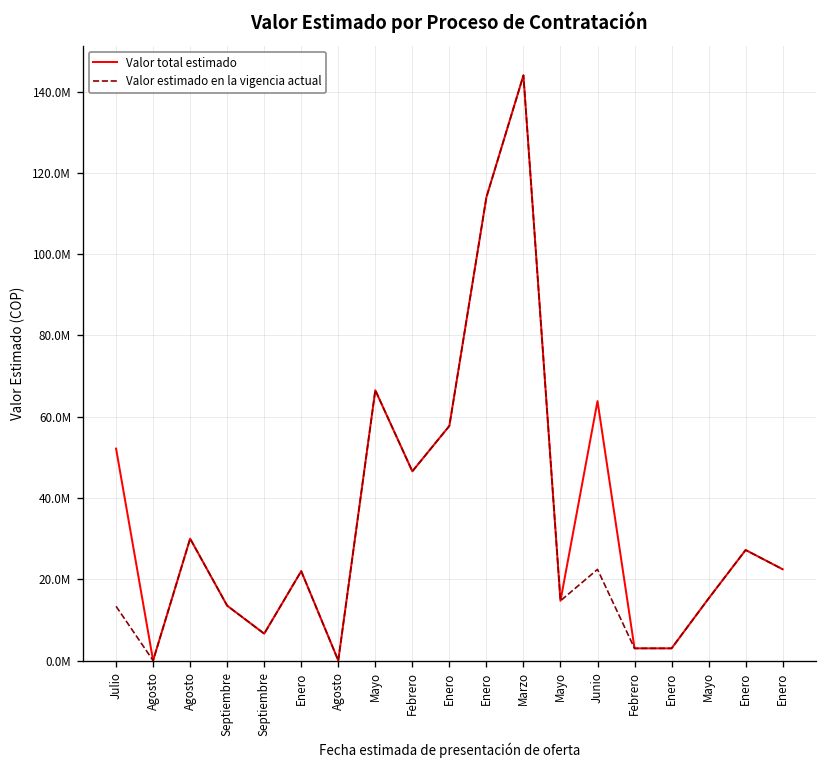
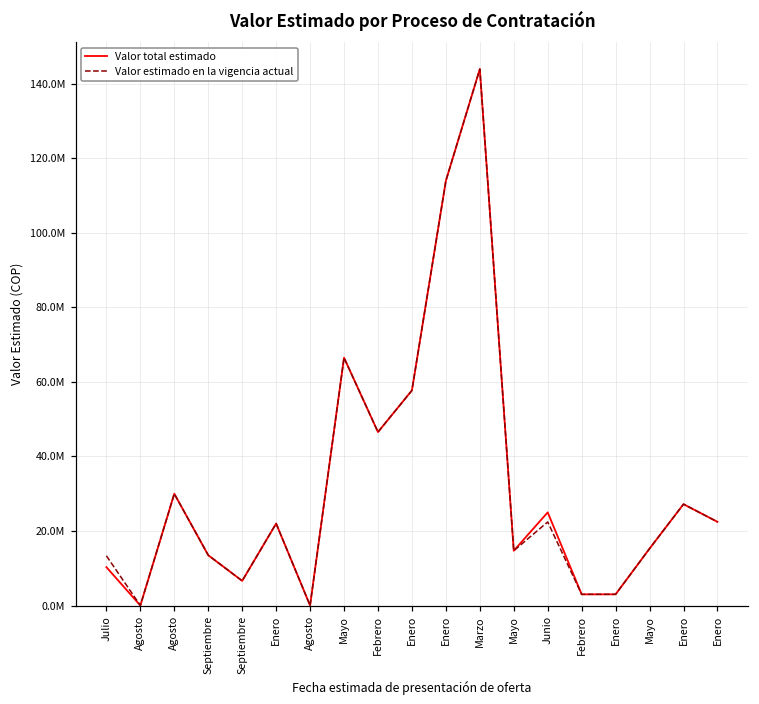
Valor total estimado, Julio: 52000000 -> 10000000
Valor total estimado, Junio: 64000000 -> 25000000
